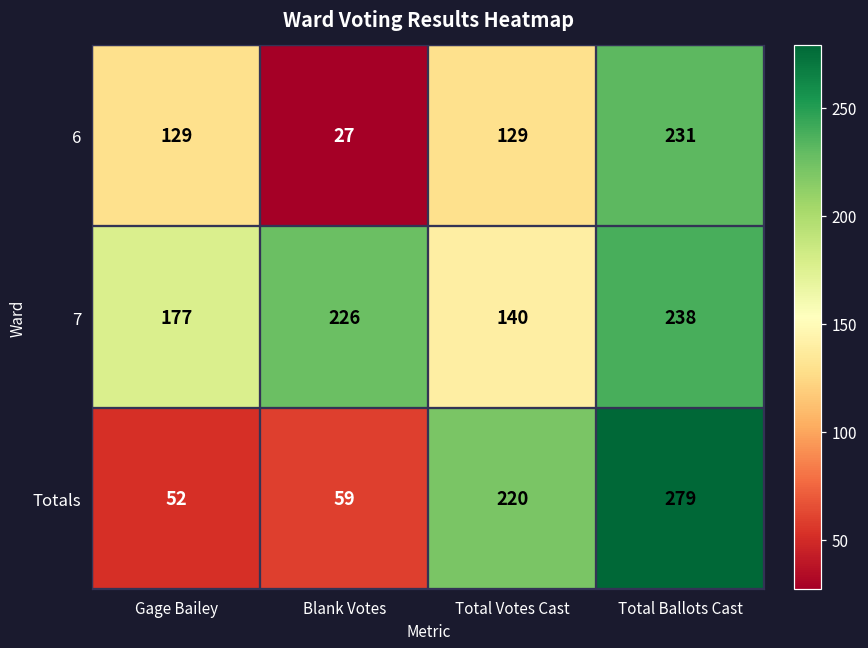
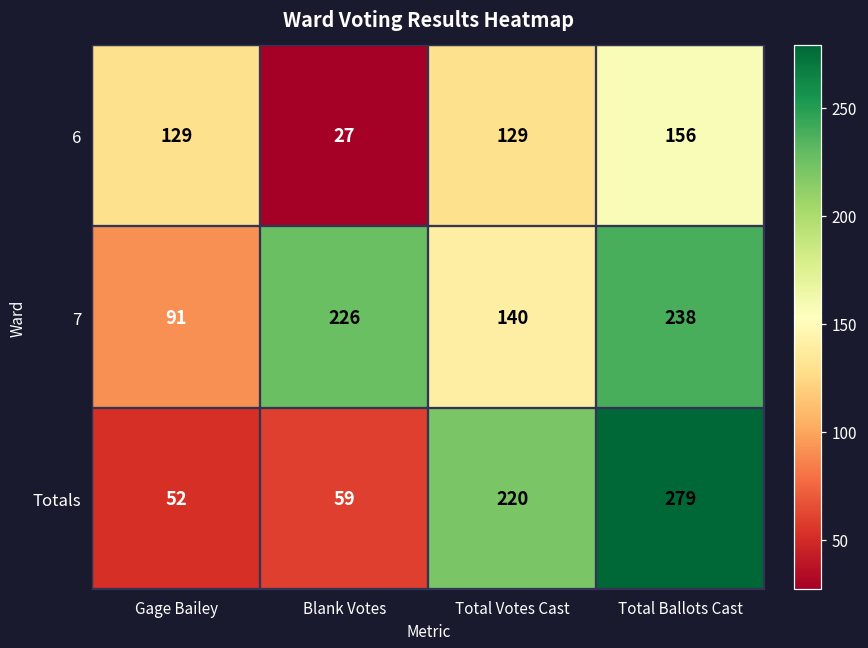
6, Total Ballots Cast: 231 -> 156
7, Gage Bailey: 177 -> 91
